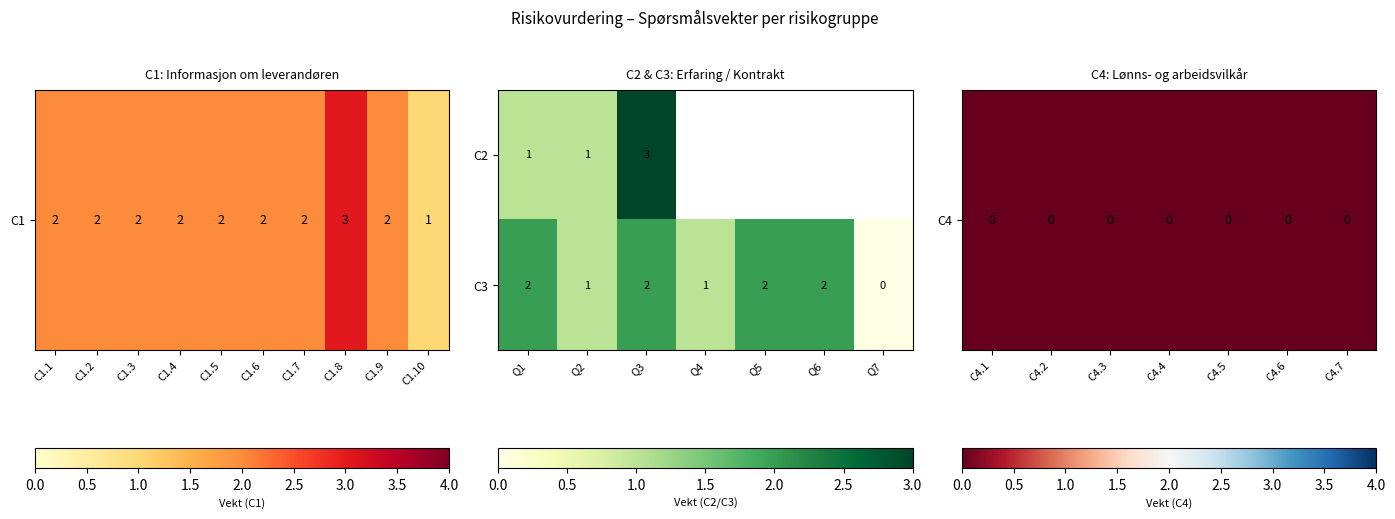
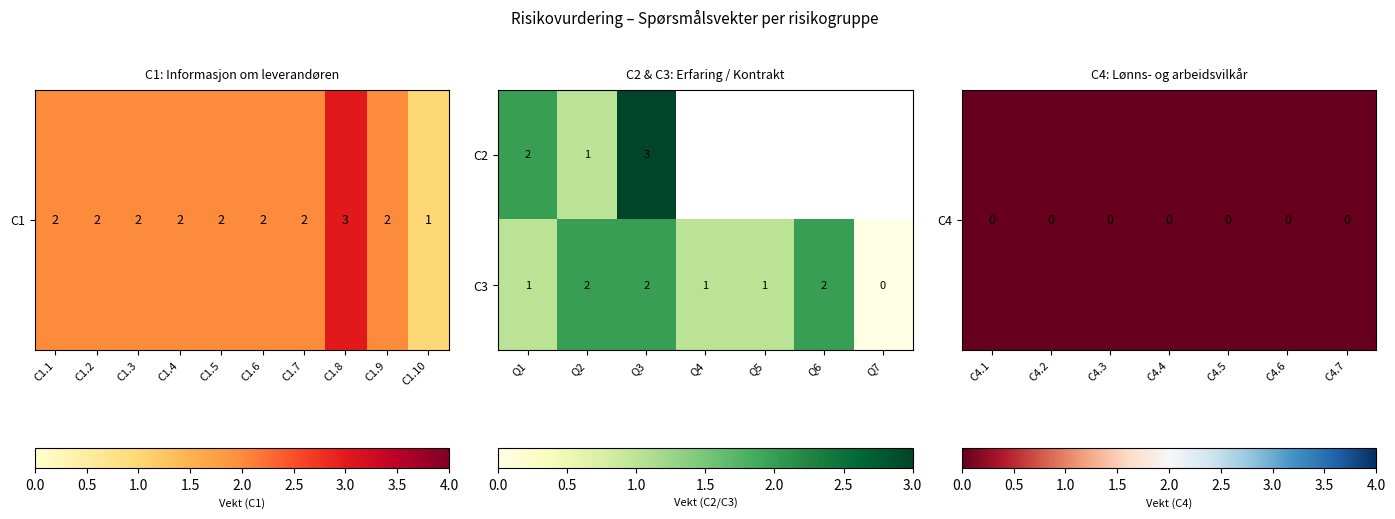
C2 & C3: Erfaring / Kontrakt, C2, Q1: 1 -> 2
C2 & C3: Erfaring / Kontrakt, C3, Q1: 2 -> 1
C2 & C3: Erfaring / Kontrakt, C3, Q2: 1 -> 2
C2 & C3: Erfaring / Kontrakt, C3, Q5: 2 -> 1
